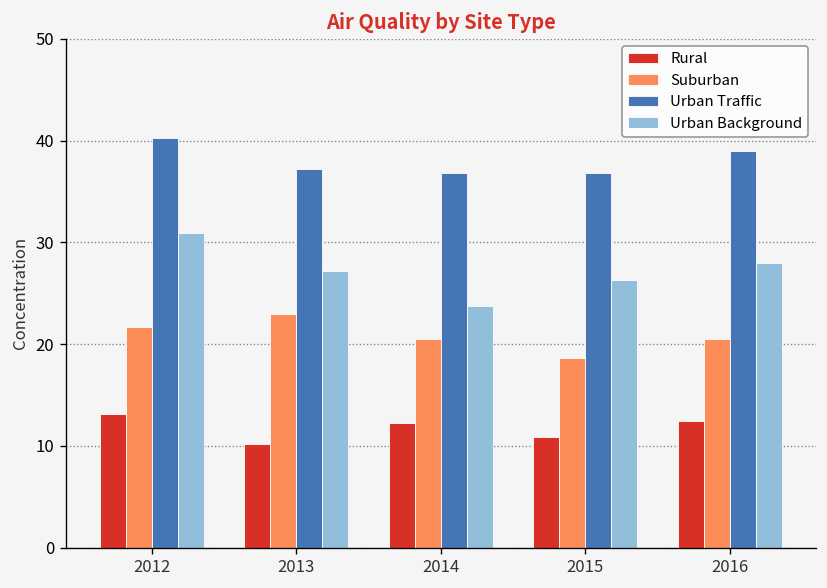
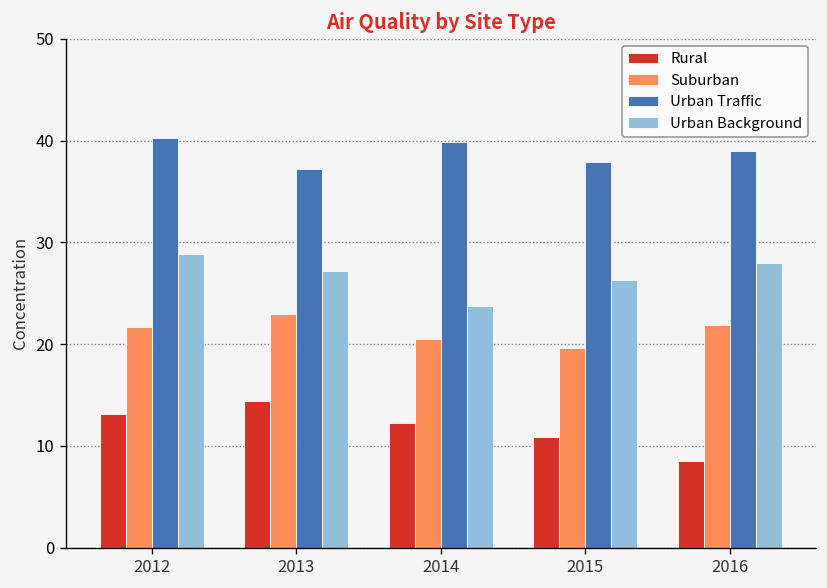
Urban Background, 2012: 31 -> 29
Rural, 2013: 10 -> 14
Urban Traffic, 2014: 37 -> 40
Suburban, 2015: 19 -> 20
Urban Traffic, 2015: 37 -> 38
Rural, 2016: 12 -> 9
Suburban, 2016: 21 -> 22
